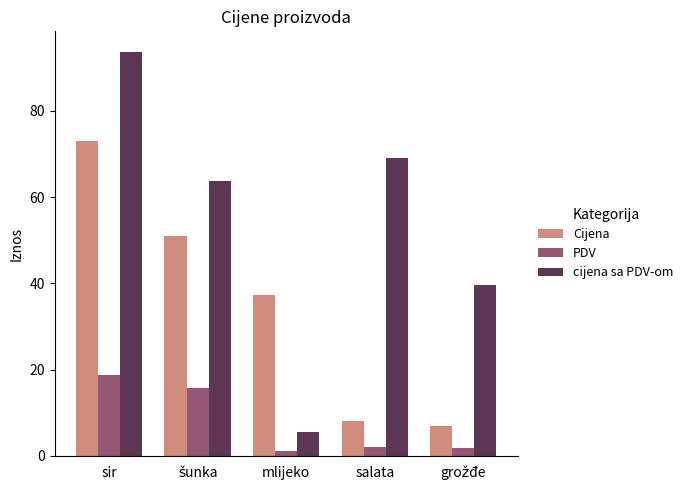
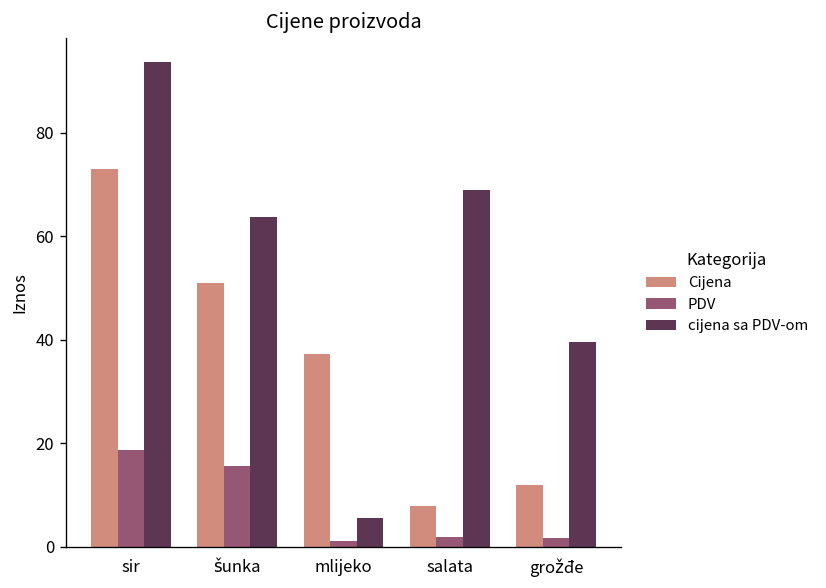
Cijena, grožđe: 7 -> 12
